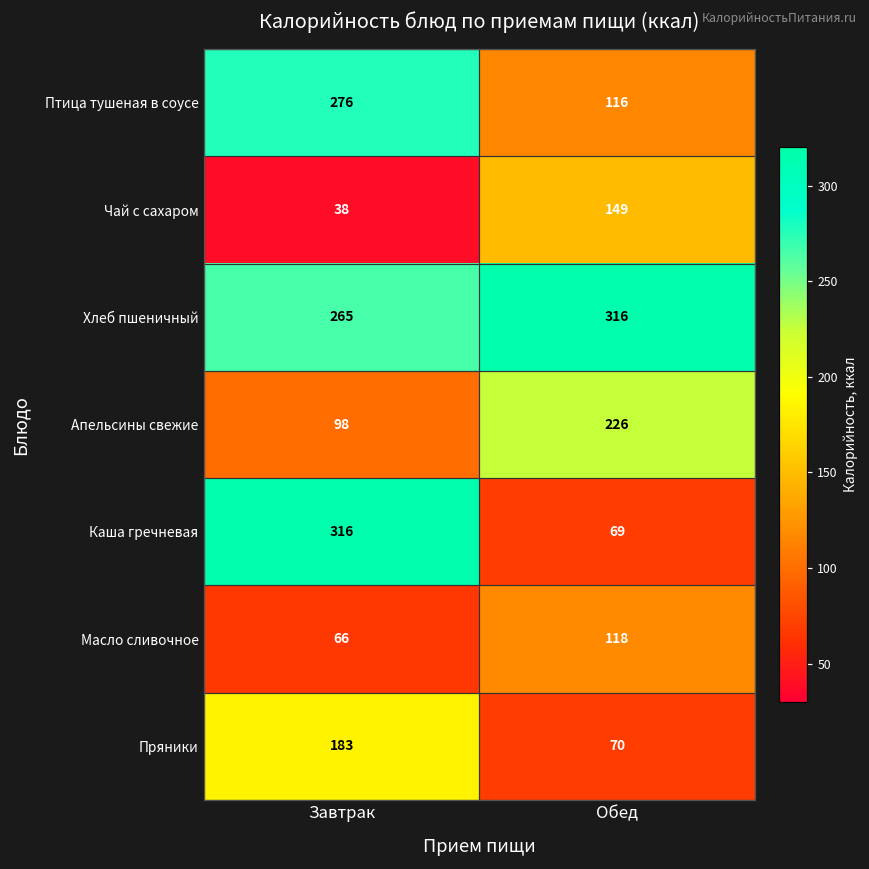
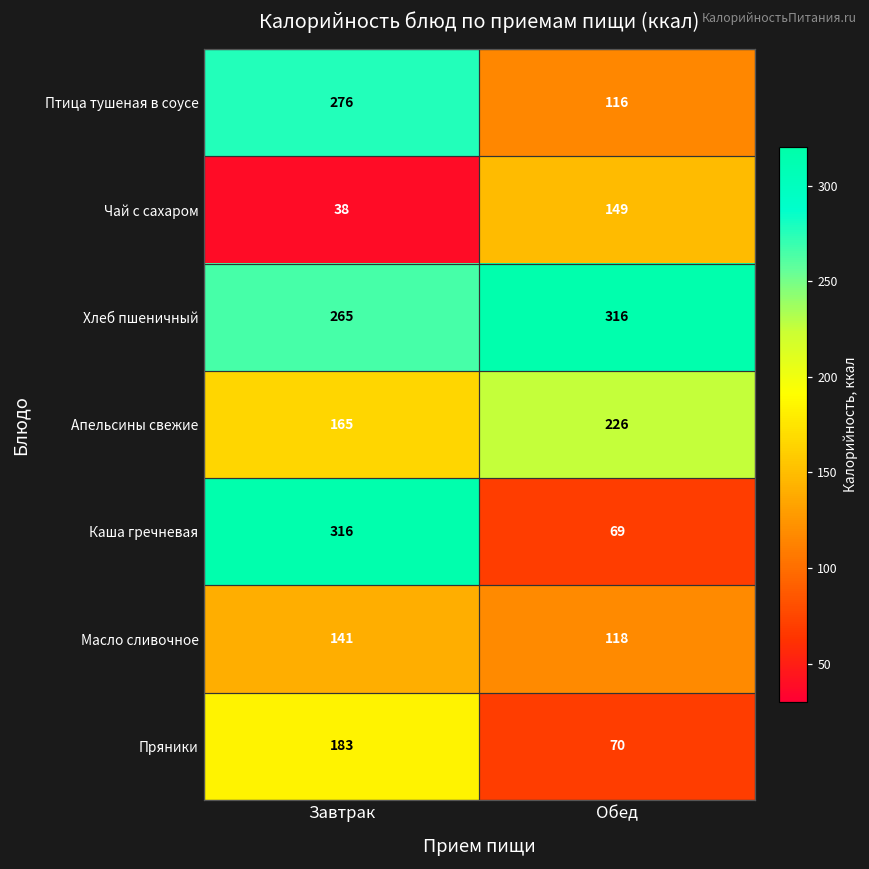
Апельсины свежие, Завтрак: 98 -> 165
Масло сливочное, Завтрак: 66 -> 141
